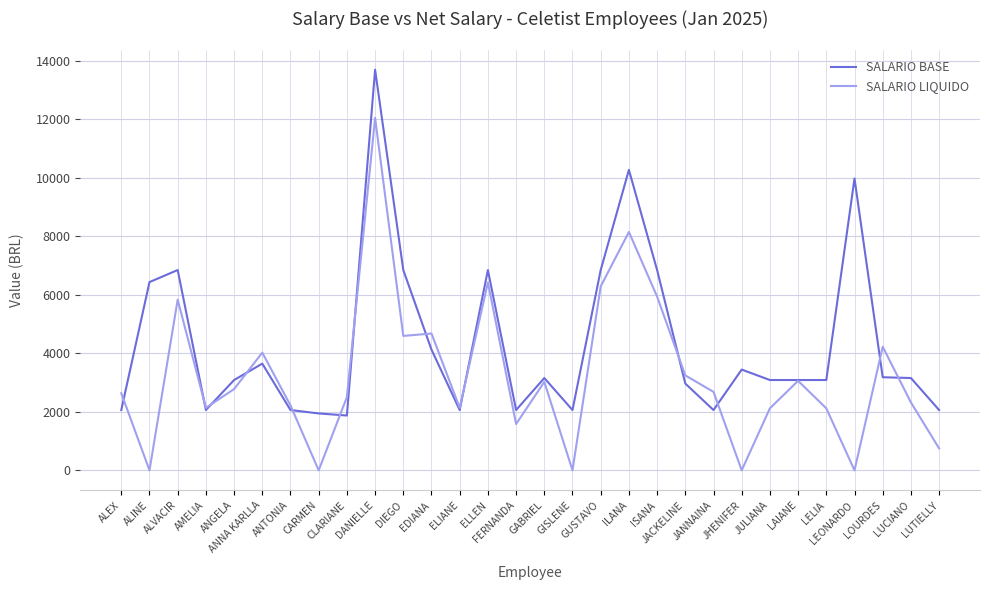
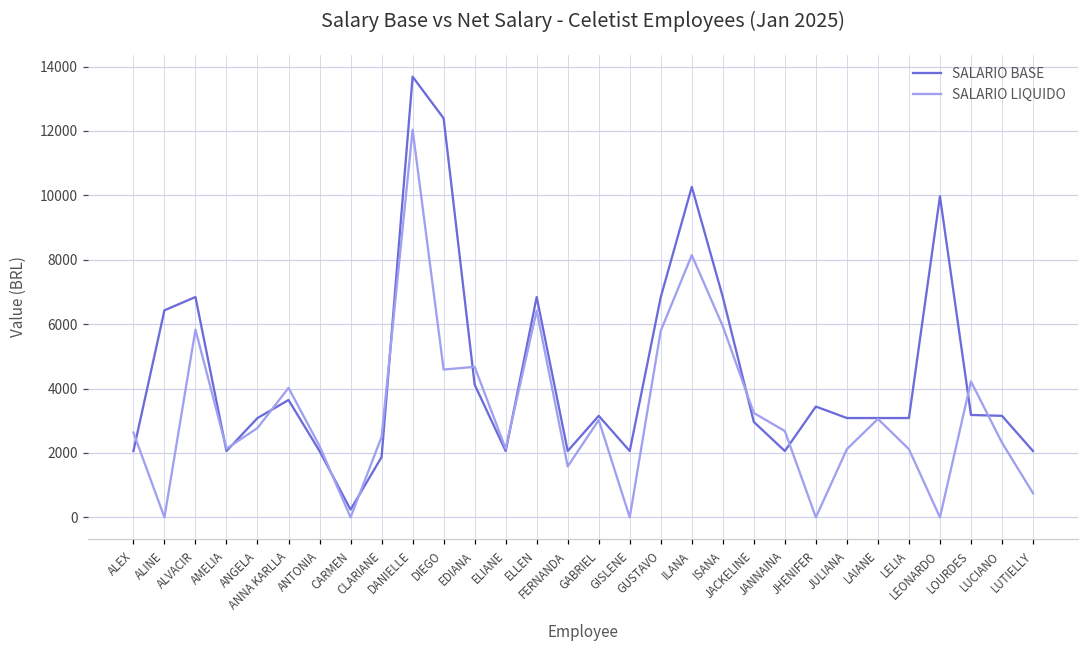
SALARIO BASE, CARMEN: 1900 -> 200
SALARIO BASE, DIEGO: 6800 -> 12400
SALARIO LIQUIDO, GUSTAVO: 6300 -> 5800
